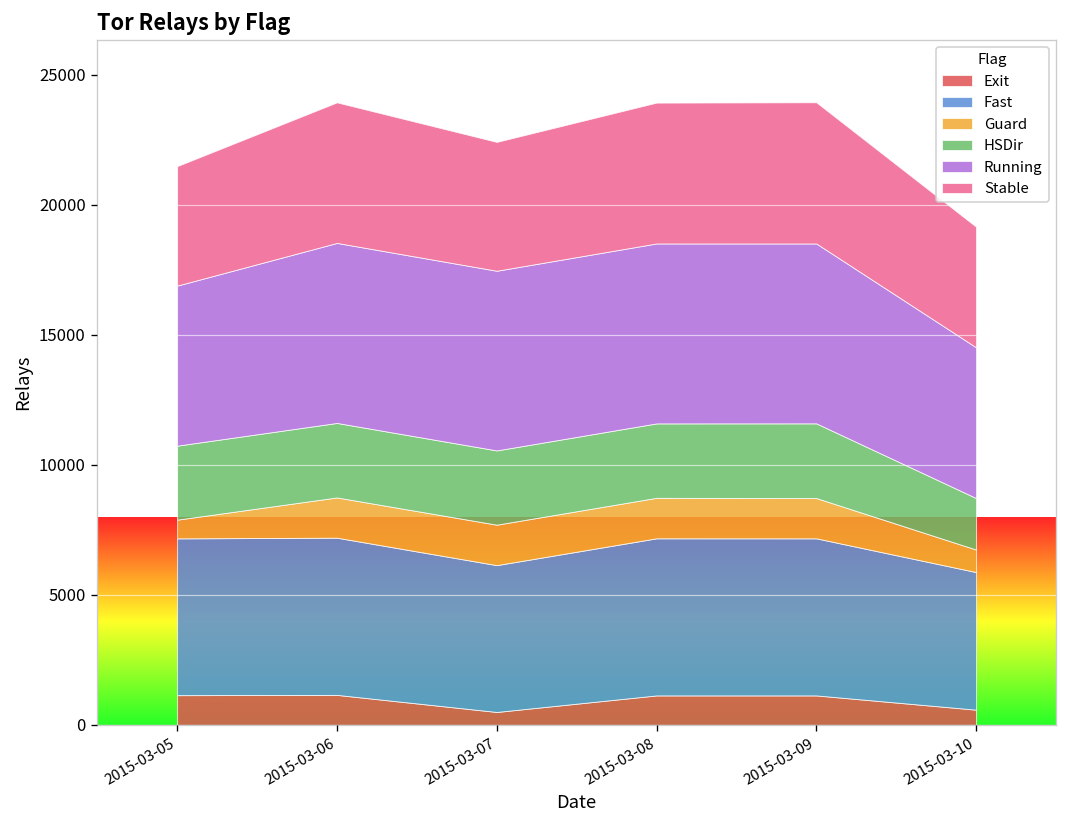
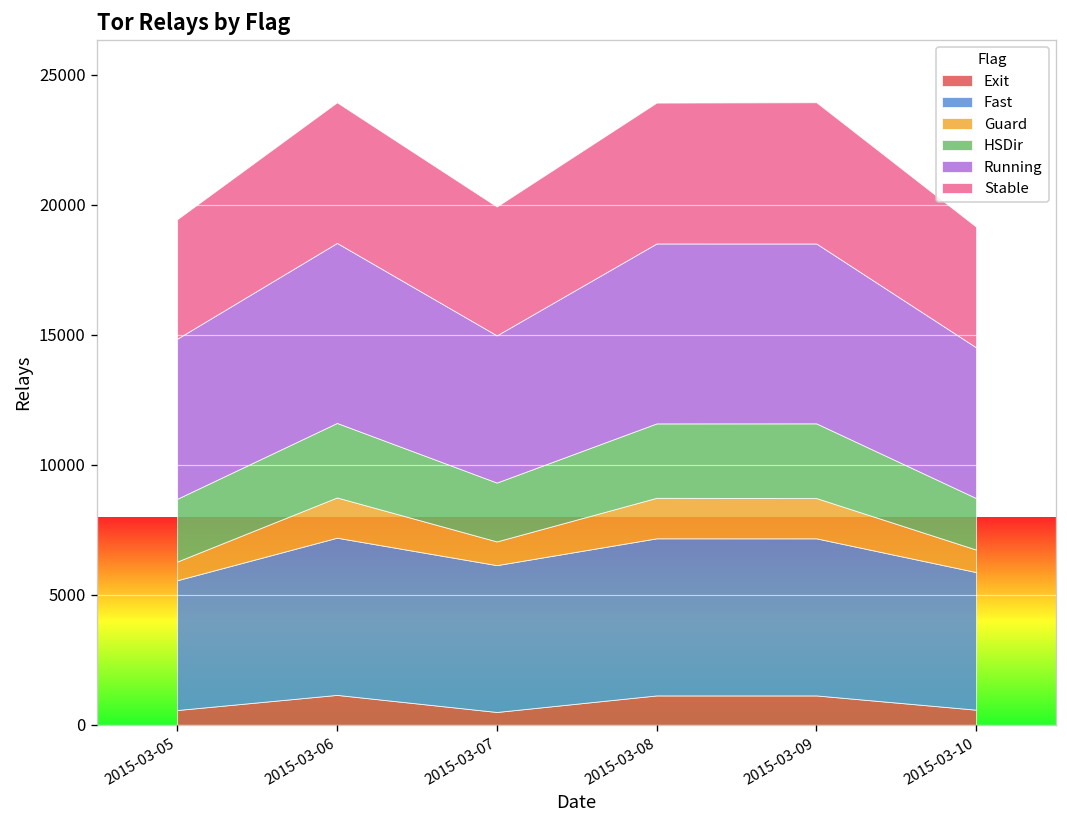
Exit, 2015-03-05: 1100 -> 600
Fast, 2015-03-05: 6000 -> 5000
HSDir, 2015-03-05: 2800 -> 2400
Guard, 2015-03-07: 1600 -> 900
HSDir, 2015-03-07: 2900 -> 2300
Running, 2015-03-07: 6900 -> 5700
